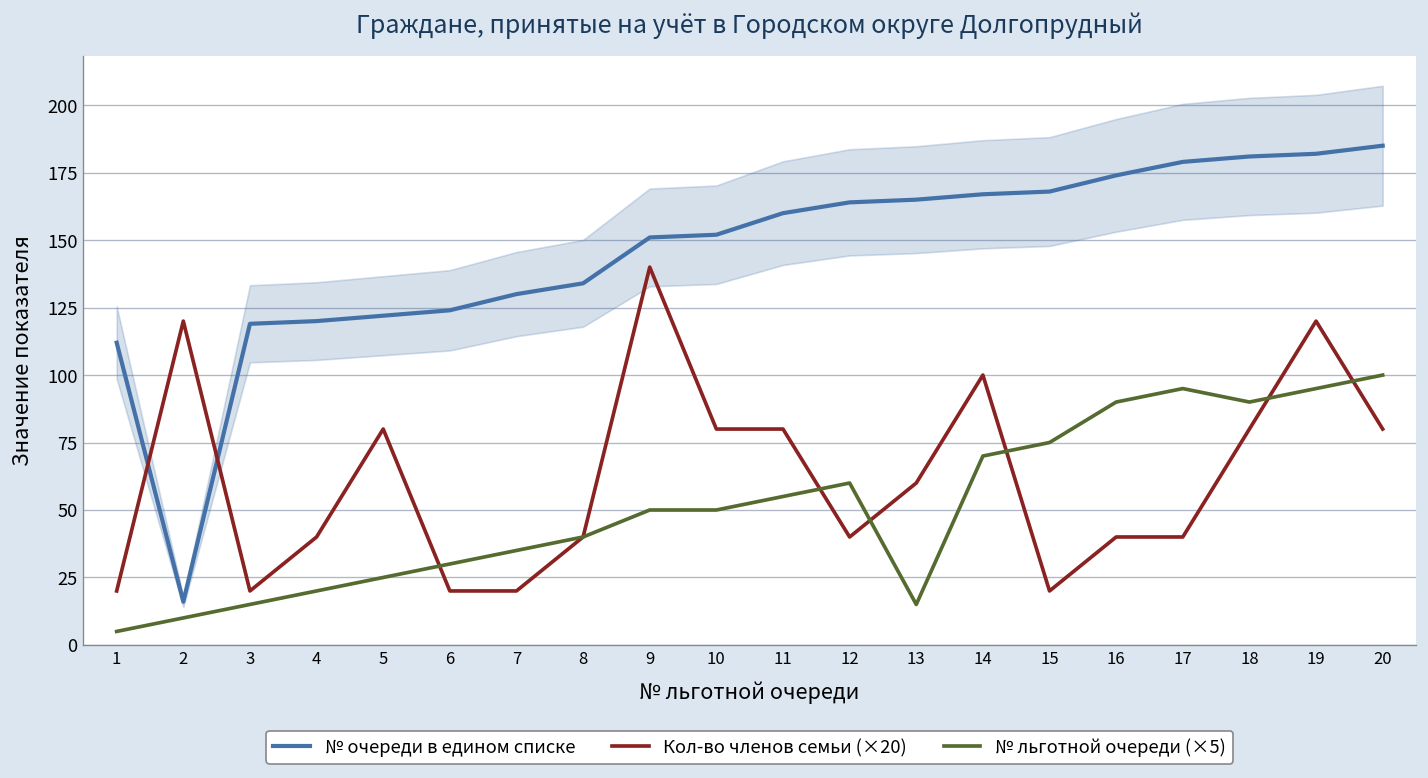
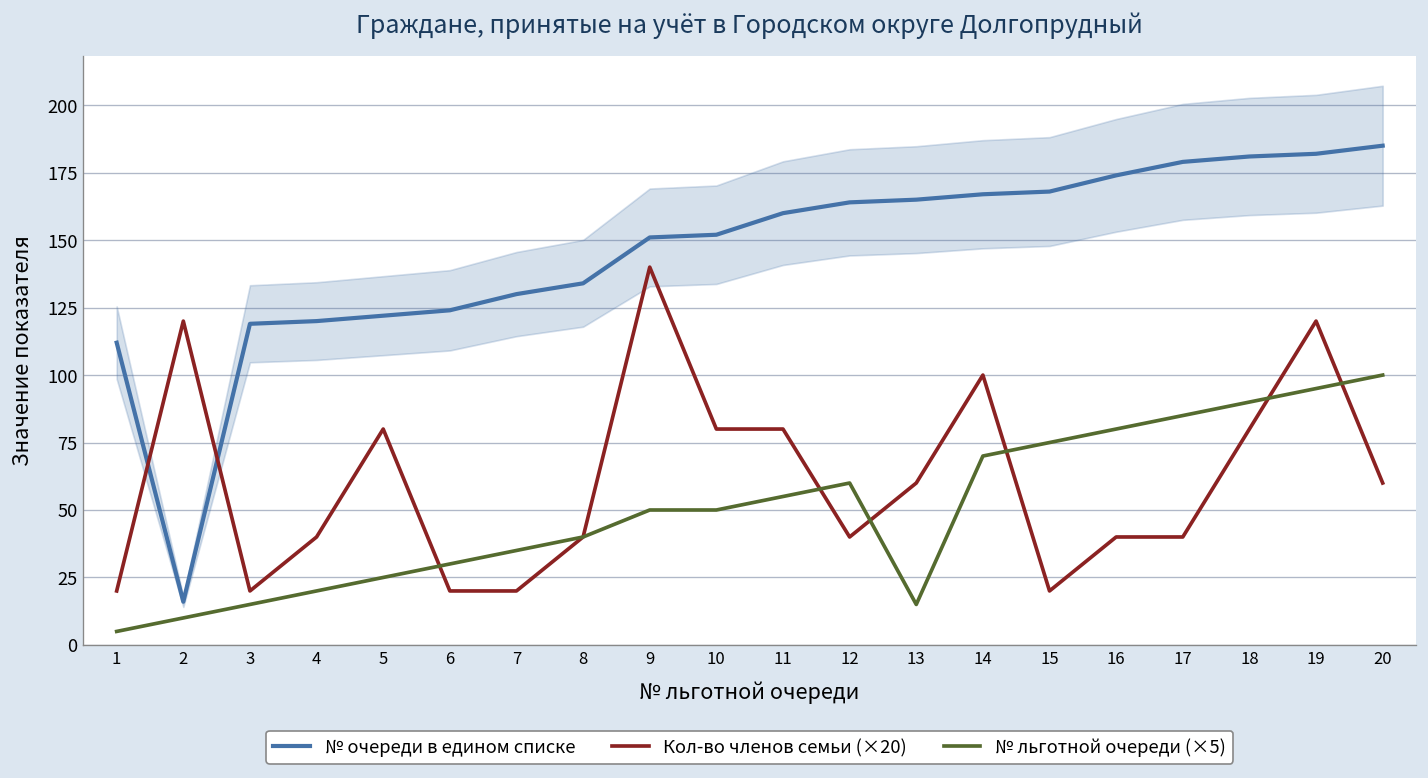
№ льготной очереди (×5), 16: 90 -> 80
№ льготной очереди (×5), 17: 95 -> 85
Кол-во членов семьи (×20), 20: 80 -> 60
